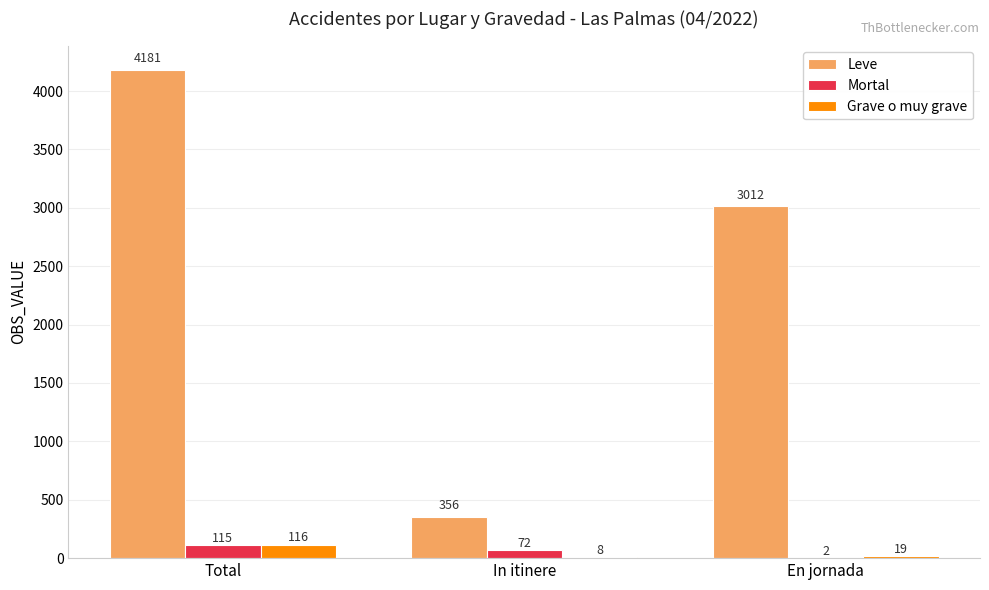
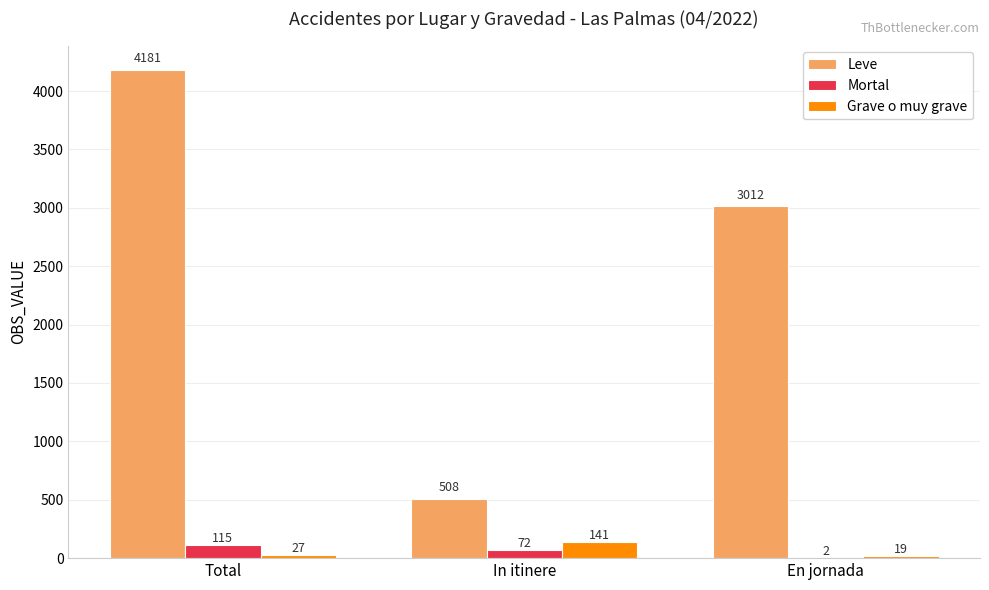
Grave o muy grave, Total: 116 -> 27
Leve, In itinere: 356 -> 508
Grave o muy grave, In itinere: 8 -> 141
